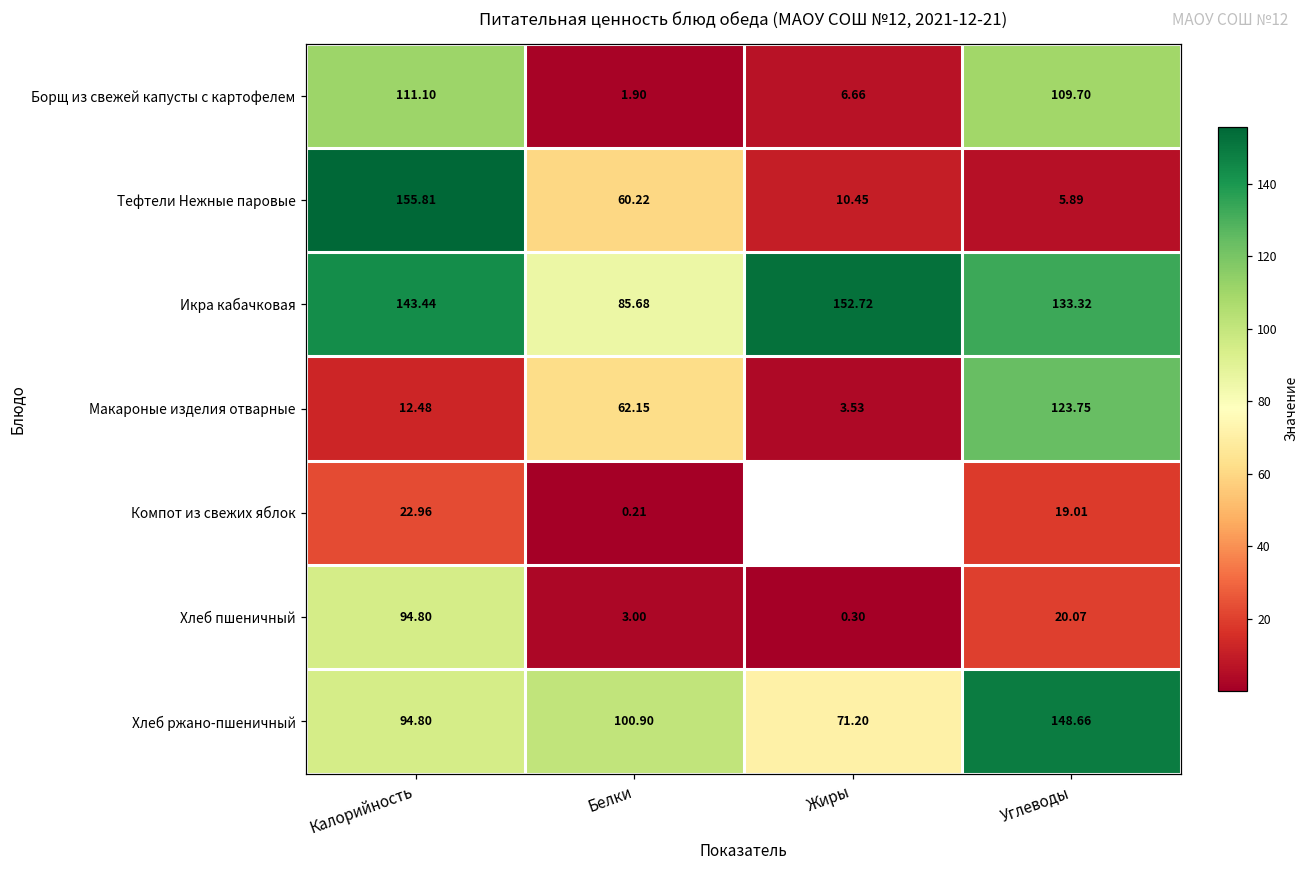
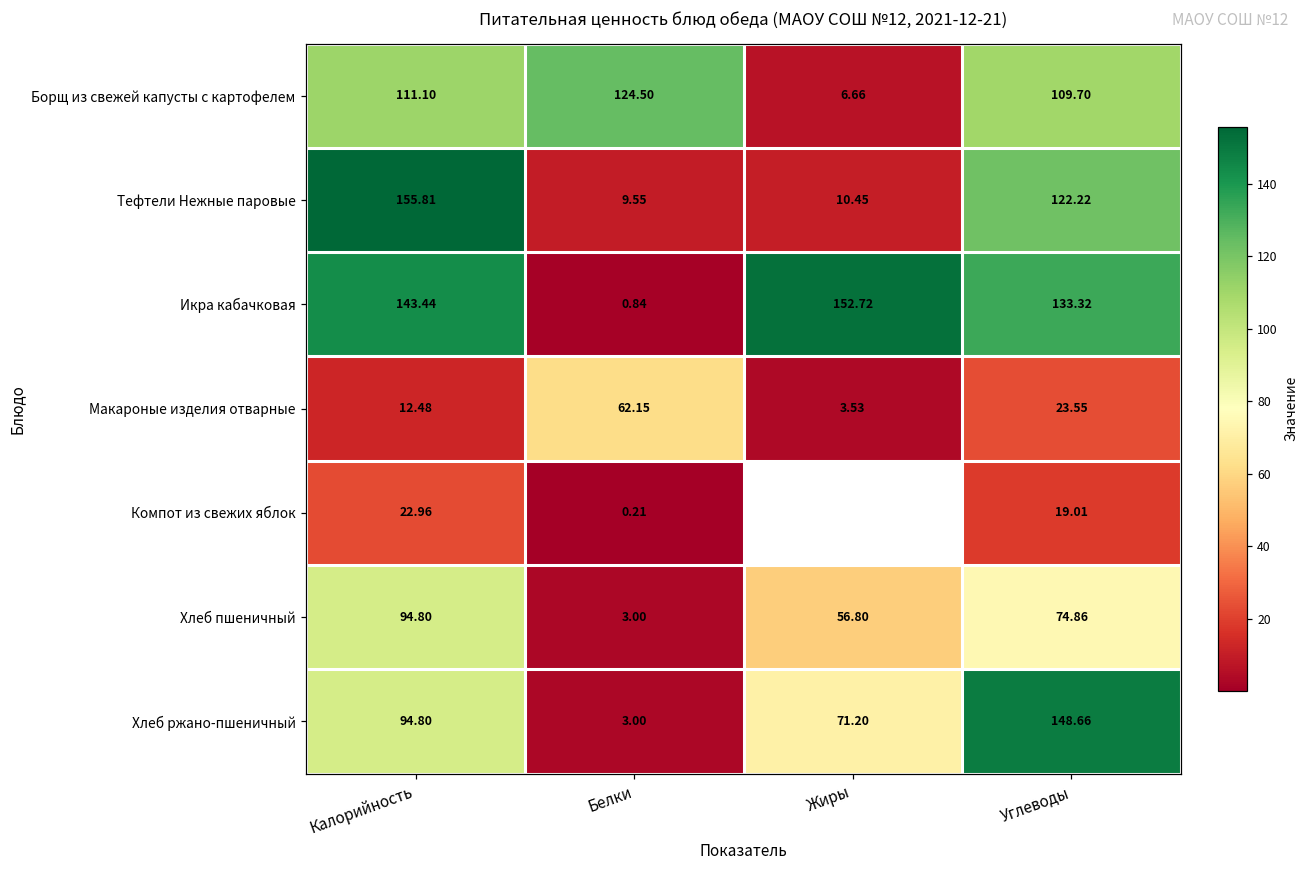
Борщ из свежей капусты с картофелем, Белки: 1.90 -> 124.50
Тефтели Нежные паровые, Белки: 60.22 -> 9.55
Тефтели Нежные паровые, Углеводы: 5.89 -> 122.22
Икра кабачковая, Белки: 85.68 -> 0.84
Макароные изделия отварные, Углеводы: 123.75 -> 23.55
Хлеб пшеничный, Жиры: 0.30 -> 56.80
Хлеб пшеничный, Углеводы: 20.07 -> 74.86
Хлеб ржано-пшеничный, Белки: 100.90 -> 3.00
